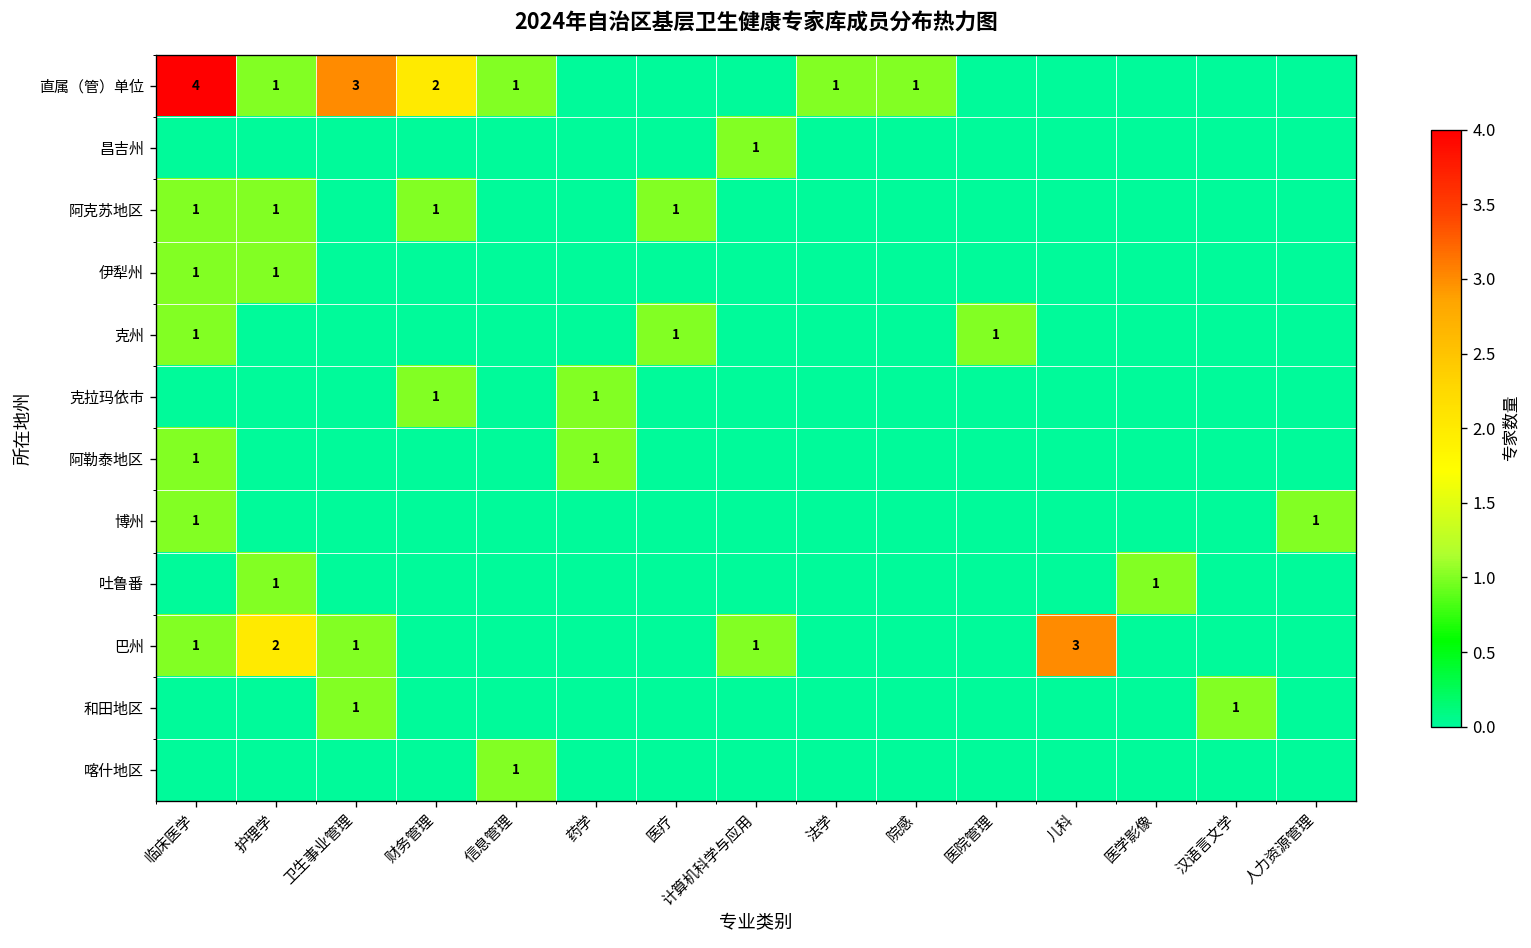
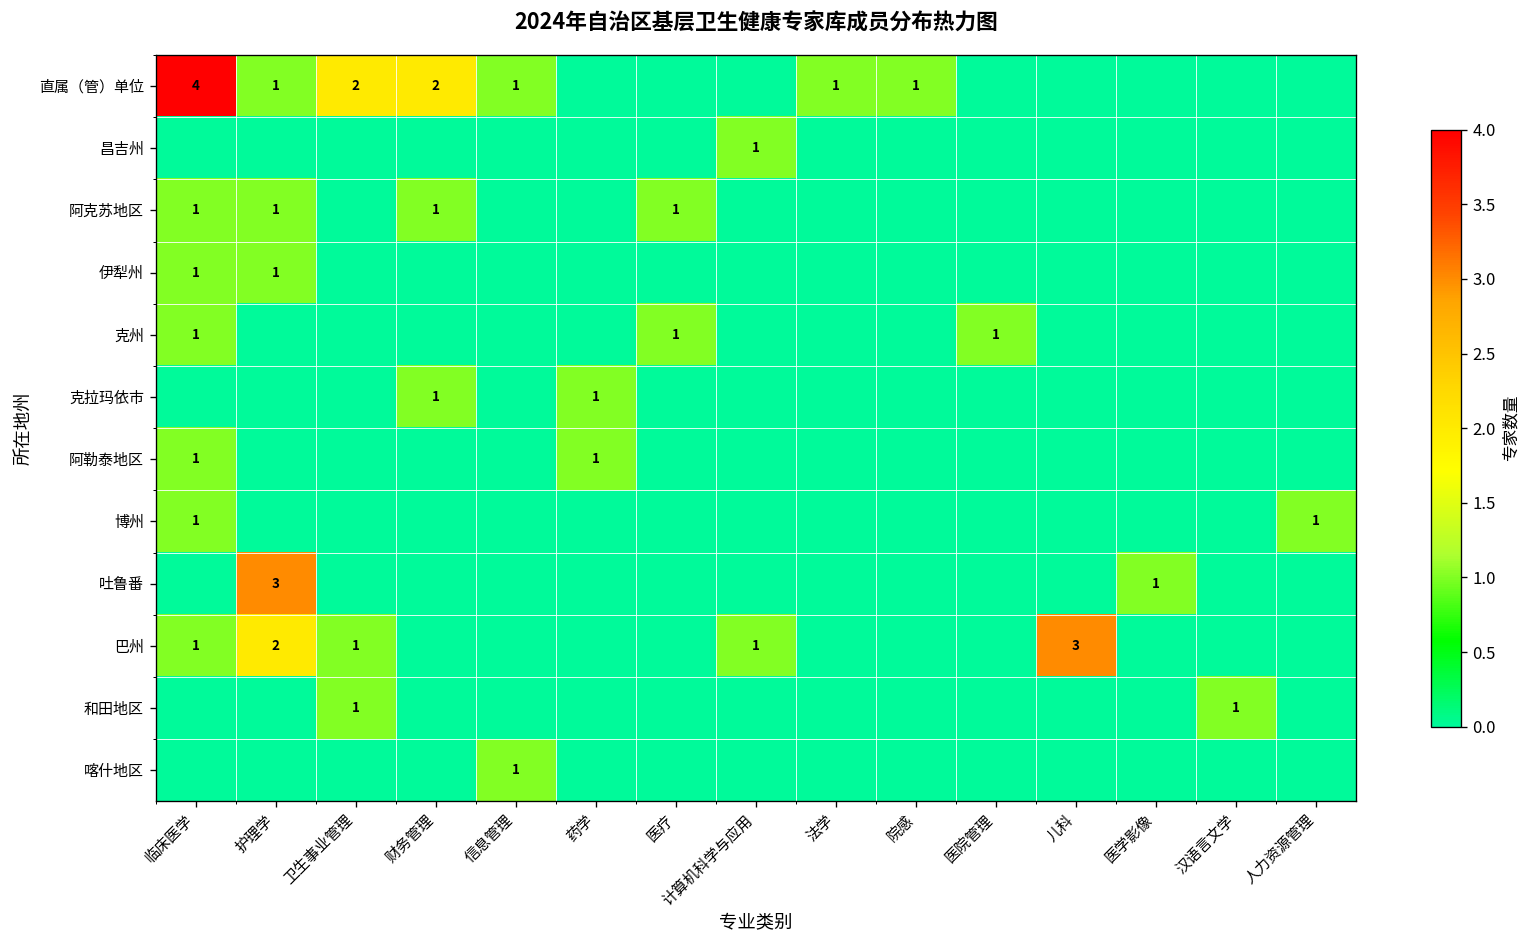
直属（管）单位, 卫生事业管理: 3 -> 2
吐鲁番, 护理学: 1 -> 3
